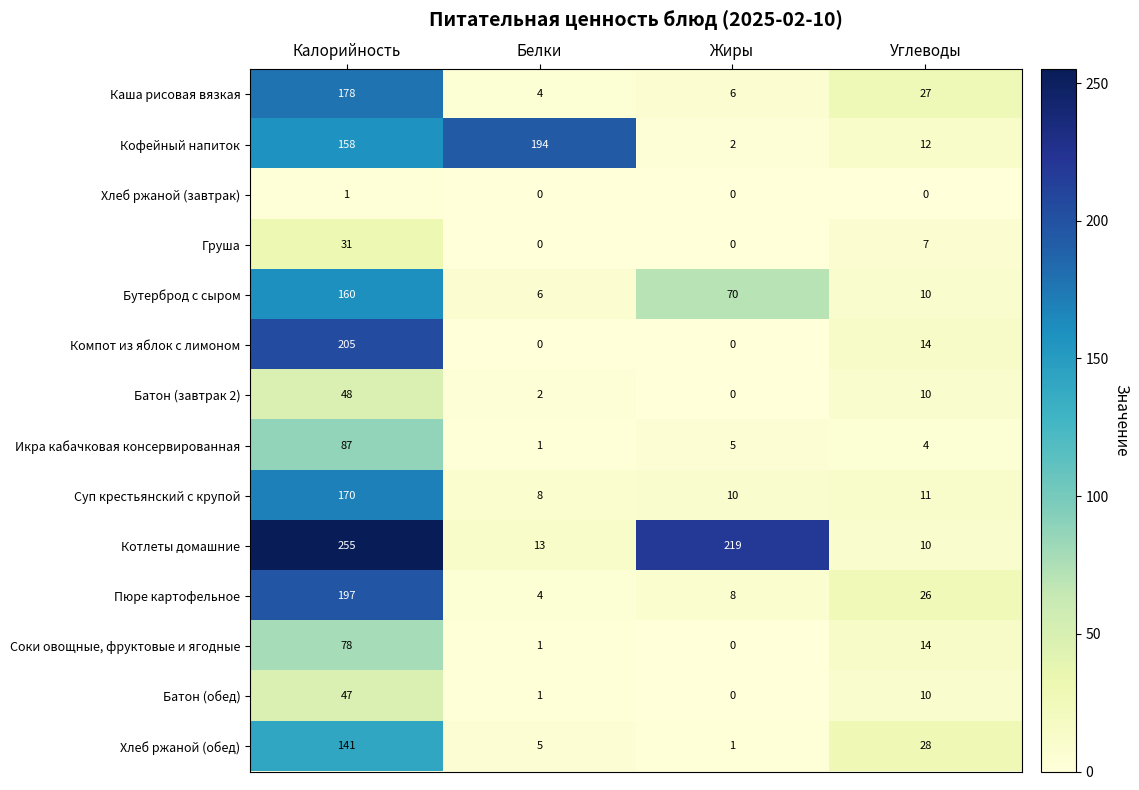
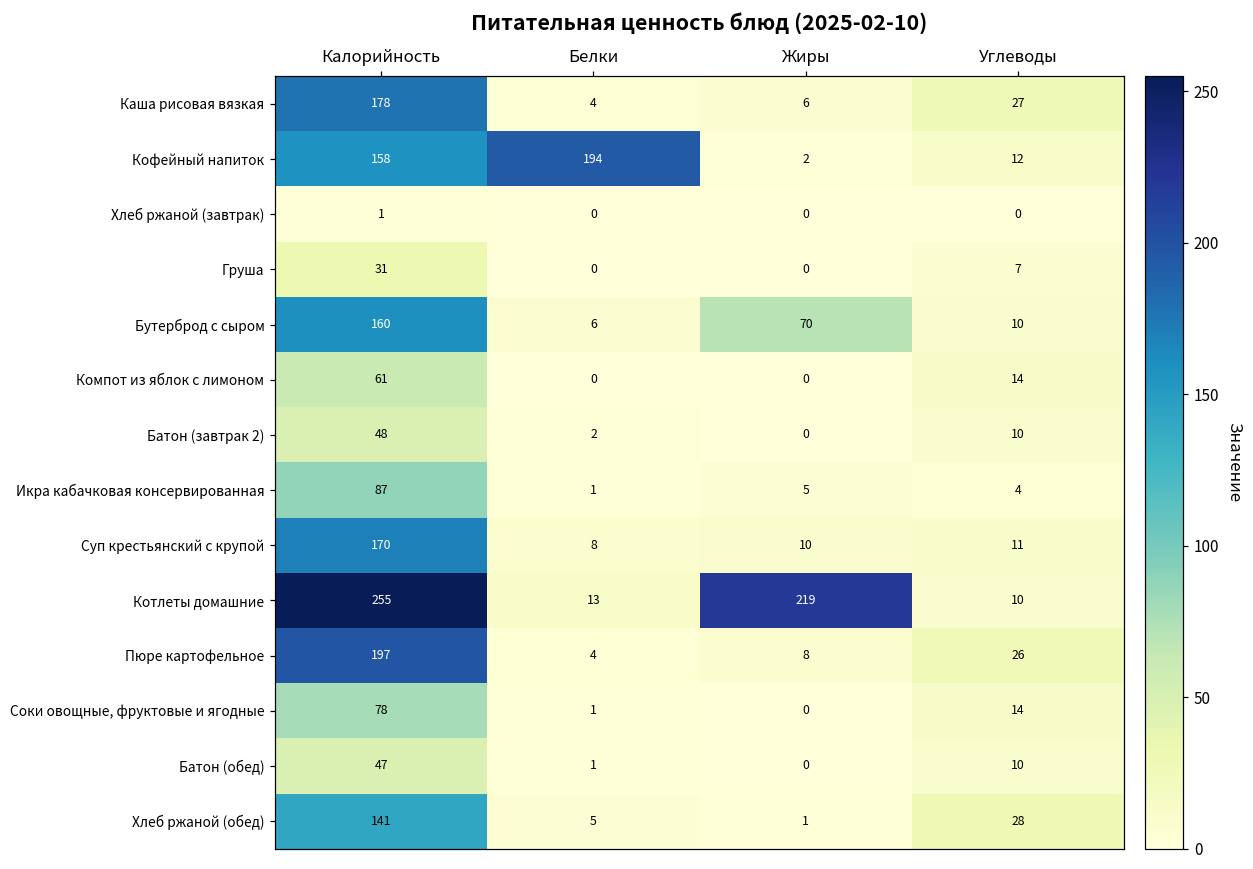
Компот из яблок с лимоном, Калорийность: 205 -> 61
